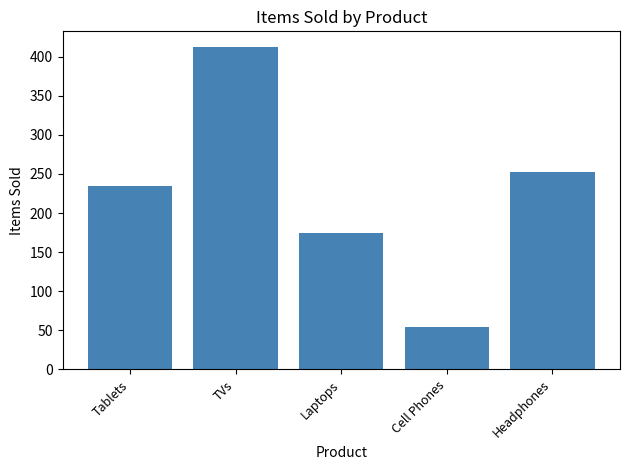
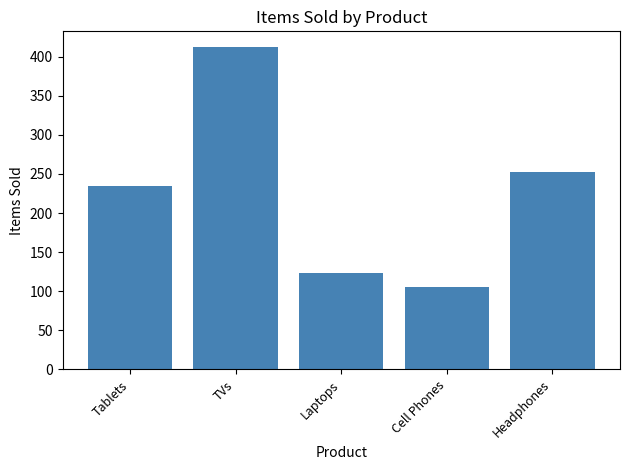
Laptops: 180 -> 120
Cell Phones: 50 -> 110
